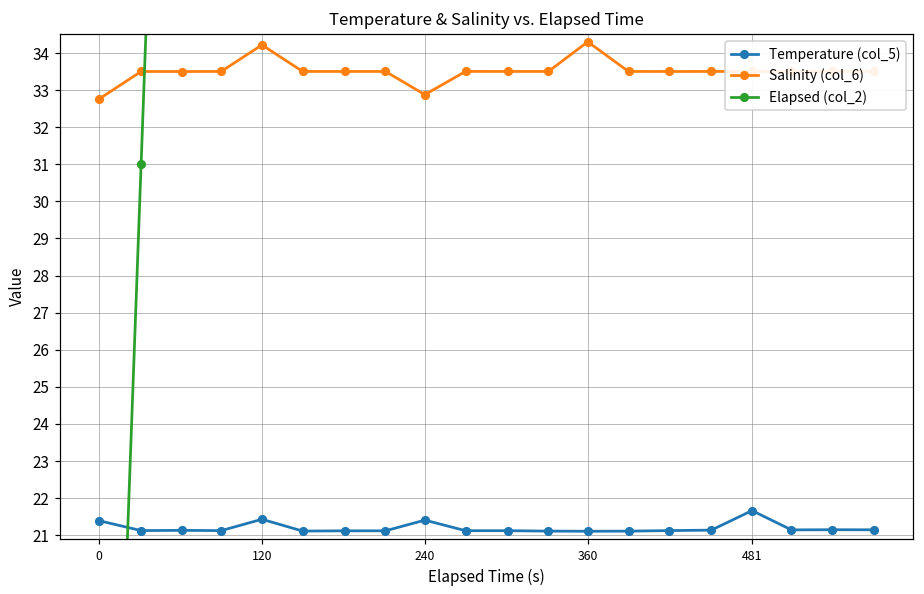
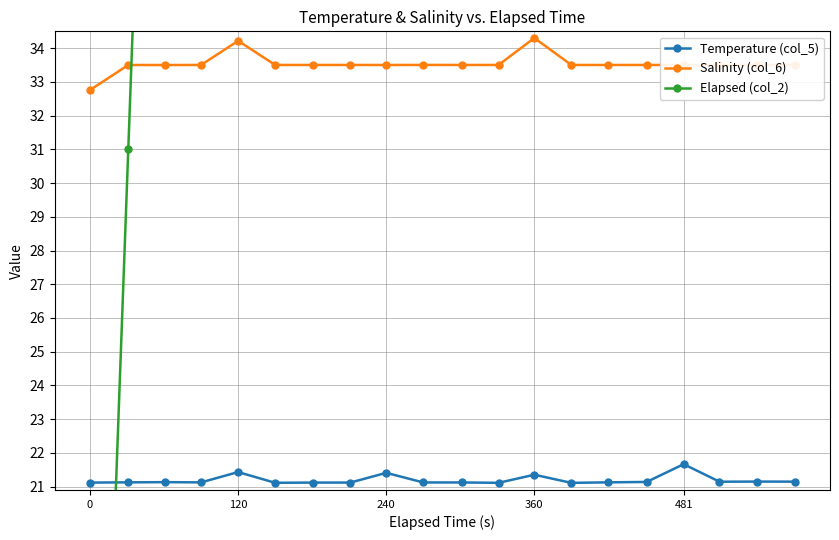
Temperature (col_5), 0: 21.4 -> 21.1
Salinity (col_6), 240: 32.9 -> 33.5
Temperature (col_5), 360: 21.1 -> 21.4
